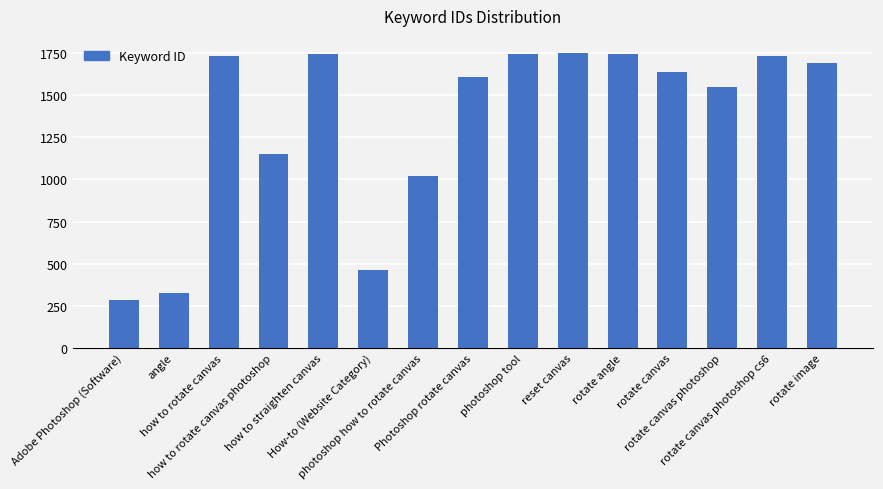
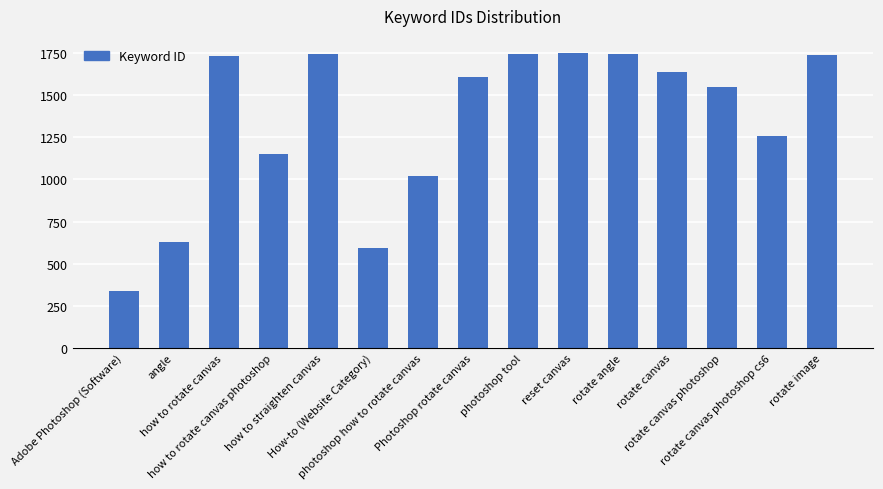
Adobe Photoshop (Software): 280 -> 340
angle: 330 -> 630
How-to (Website Category): 460 -> 590
rotate canvas photoshop cs6: 1740 -> 1260
rotate image: 1690 -> 1740
